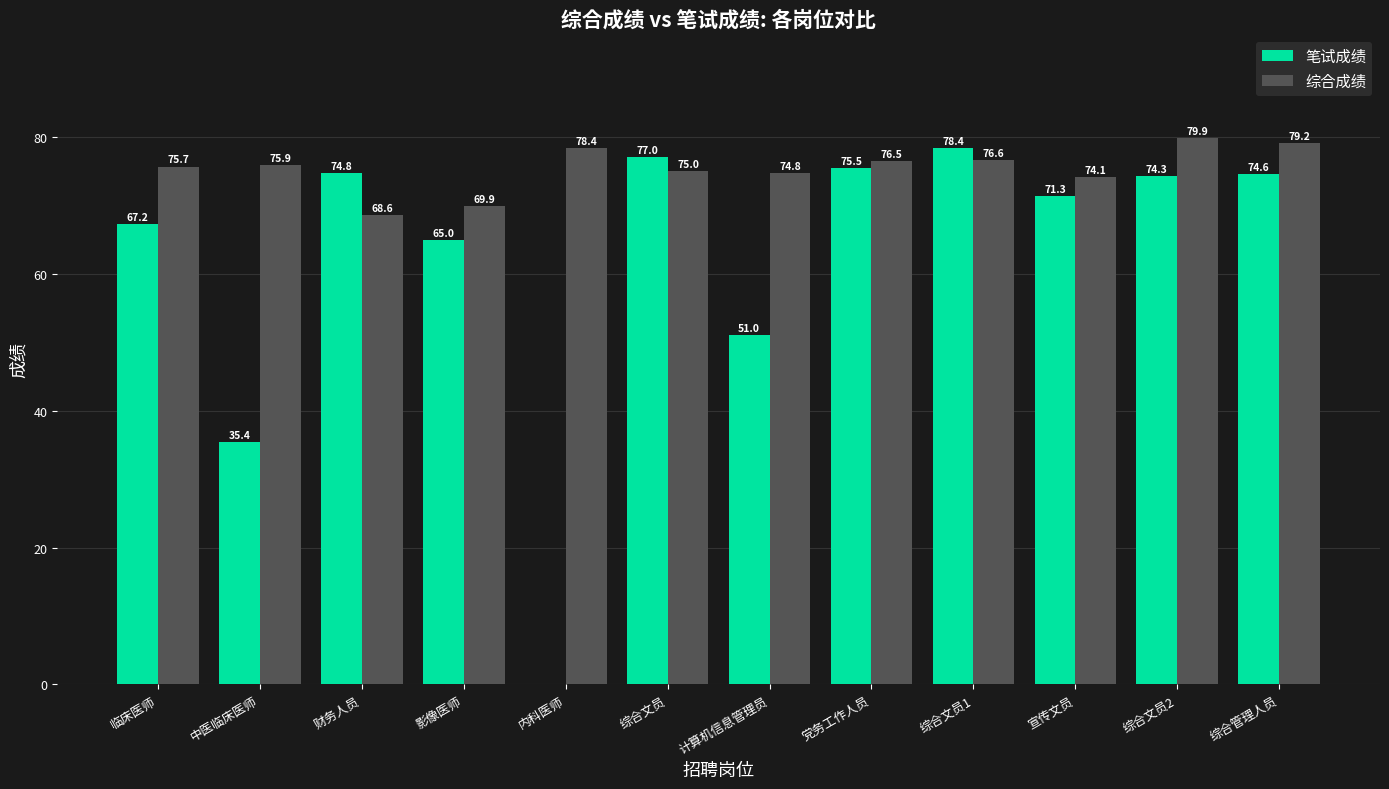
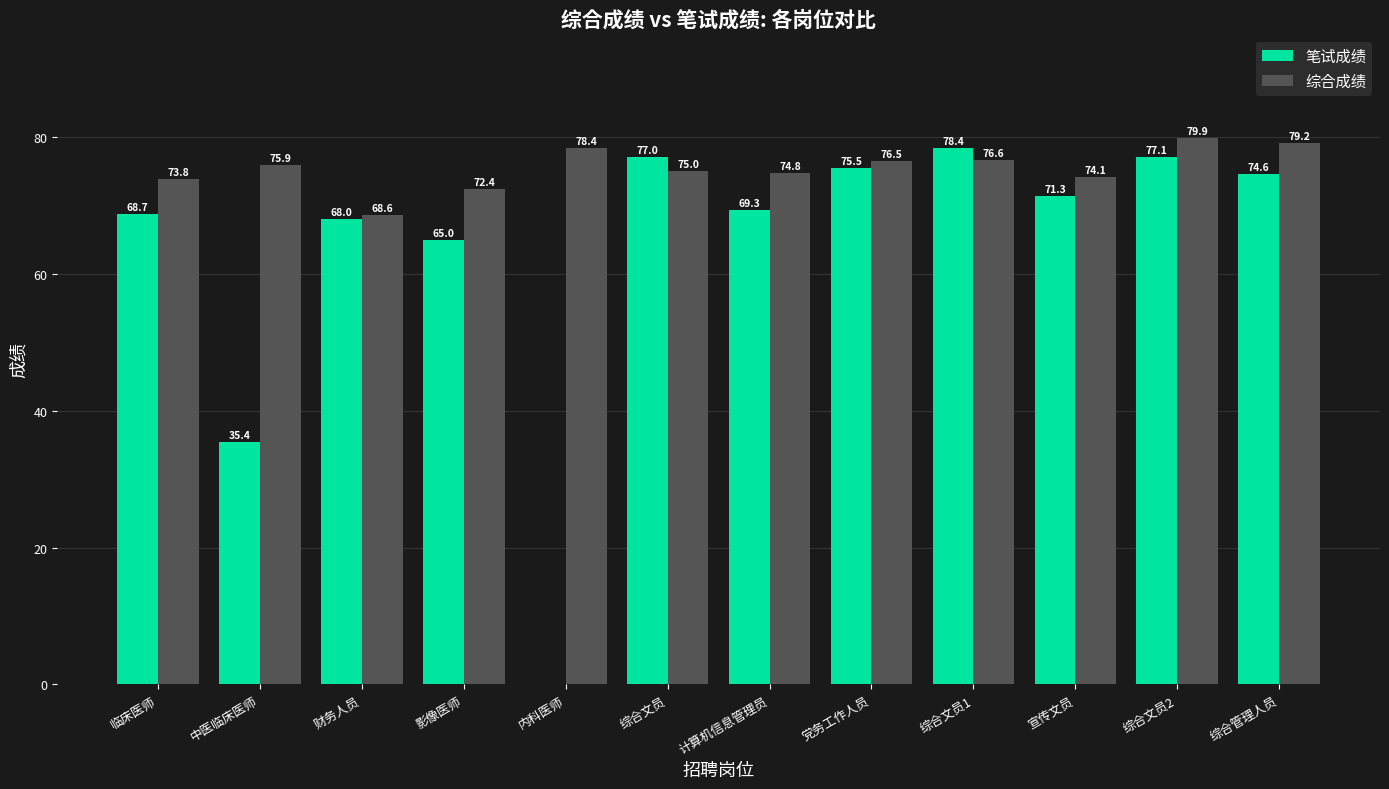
笔试成绩, 临床医师: 67.2 -> 68.7
综合成绩, 临床医师: 75.7 -> 73.8
笔试成绩, 财务人员: 74.8 -> 68.0
综合成绩, 影像医师: 69.9 -> 72.4
笔试成绩, 计算机信息管理员: 51.0 -> 69.3
笔试成绩, 综合文员2: 74.3 -> 77.1
